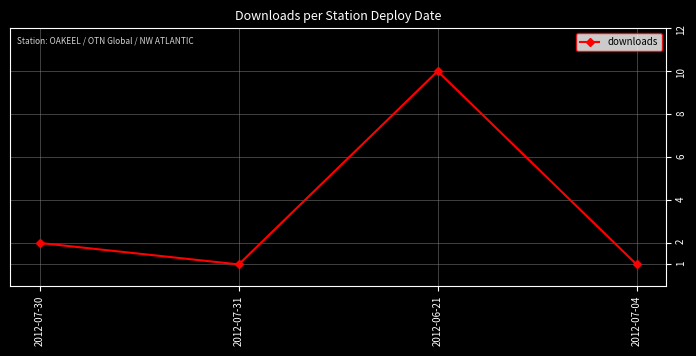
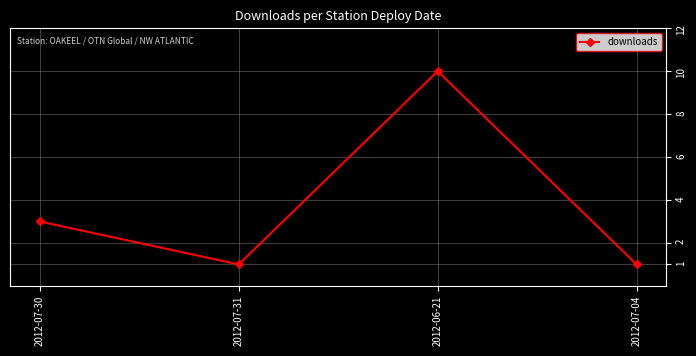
2012-07-30: 2 -> 3
